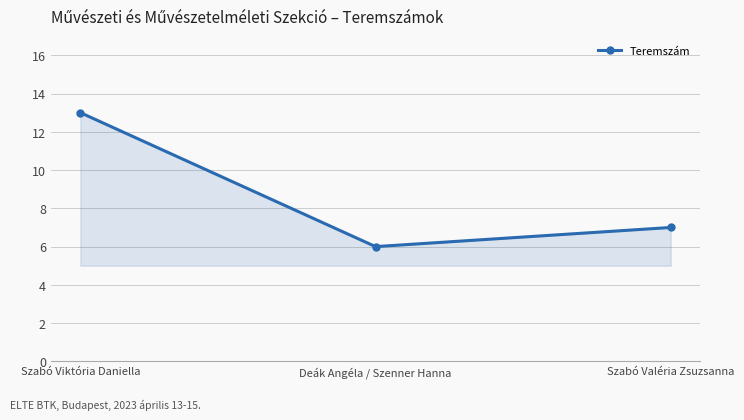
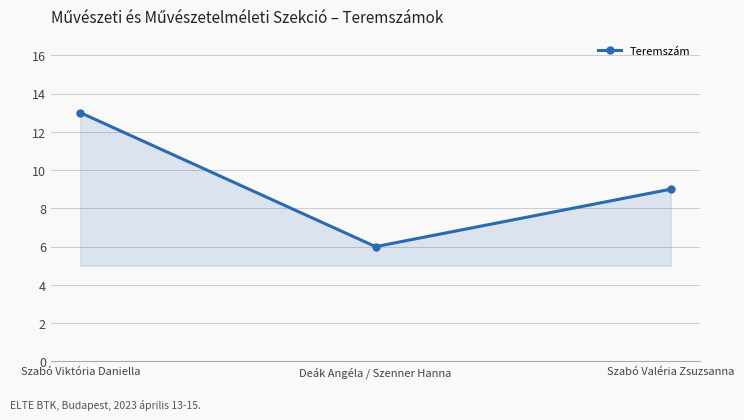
Szabó Valéria Zsuzsanna: 7 -> 9
